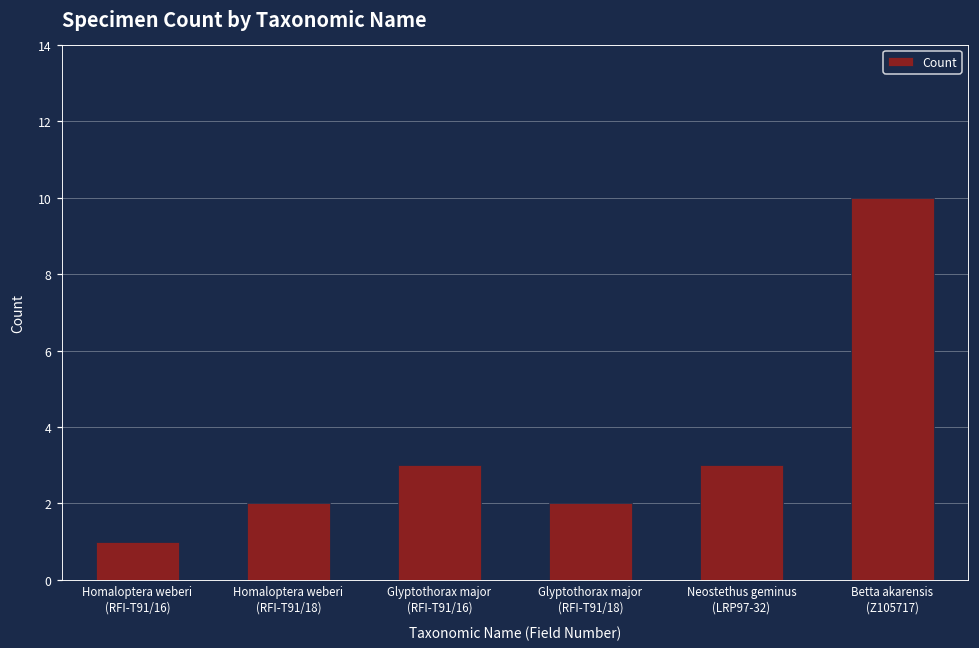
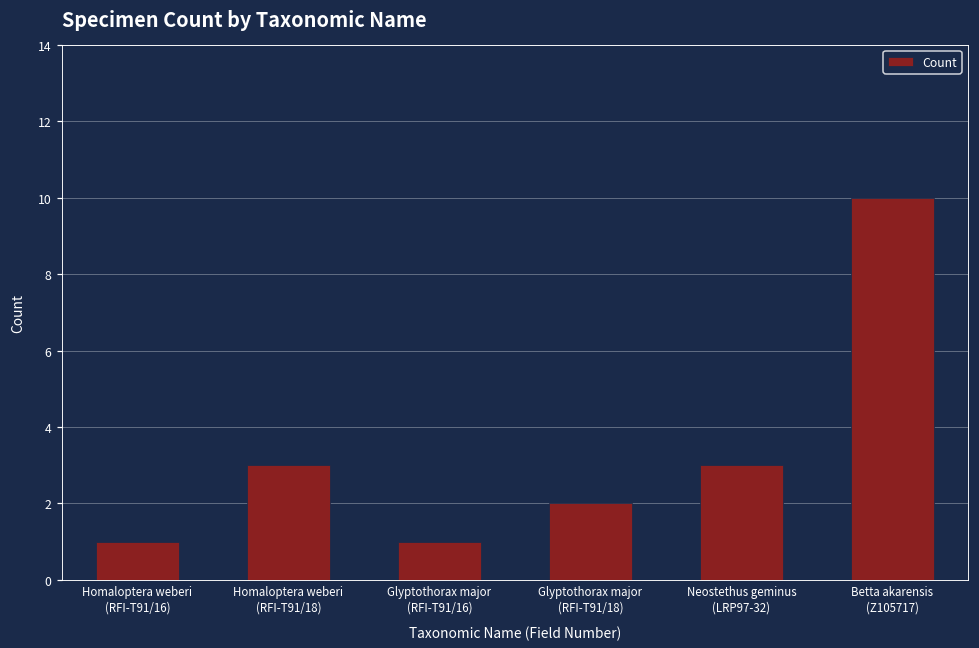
Homaloptera weberi (RFI-T91/18): 2 -> 3
Glyptothorax major (RFI-T91/16): 3 -> 1
